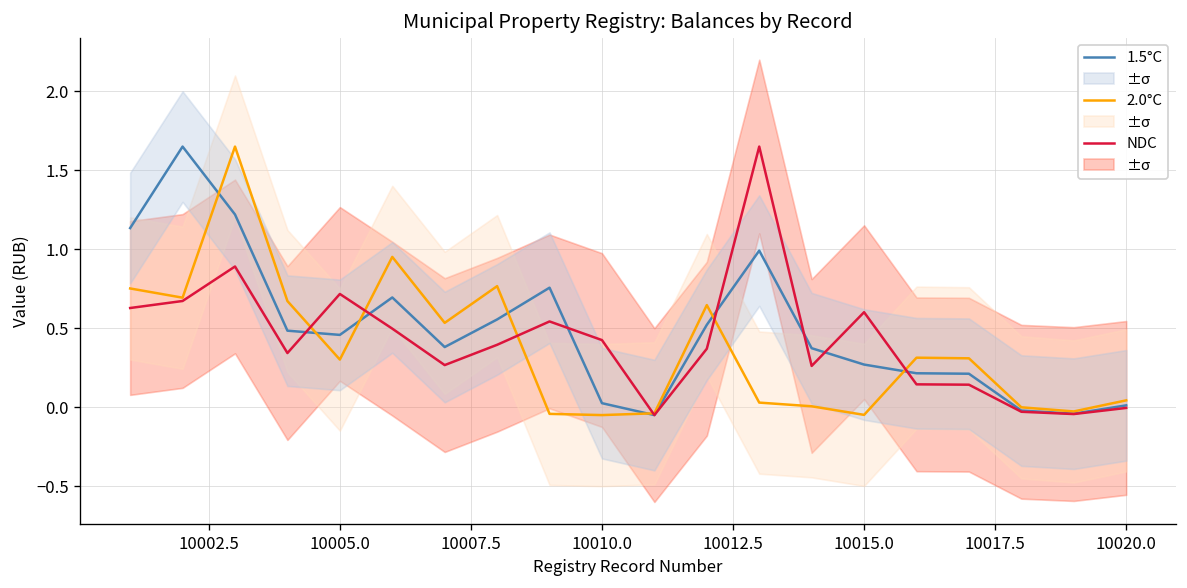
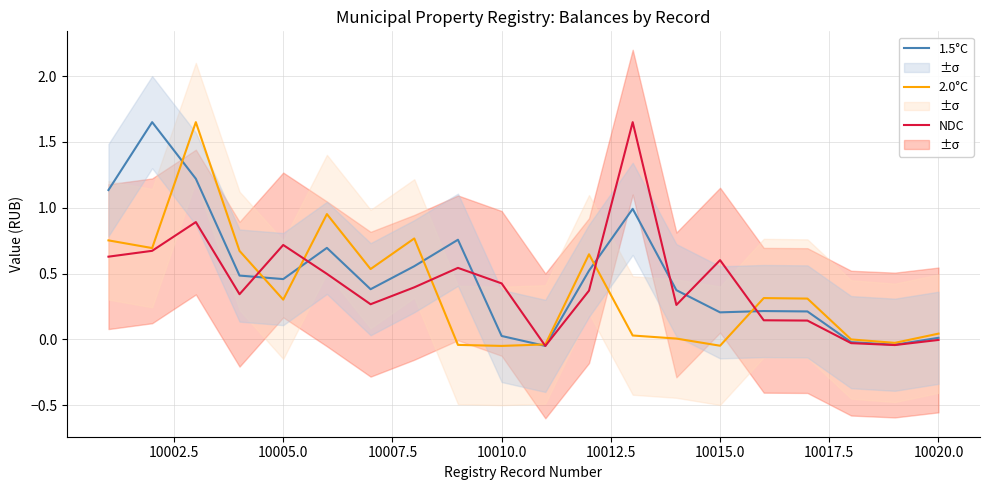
1.5°C, 10015.0: 0.27 -> 0.20
